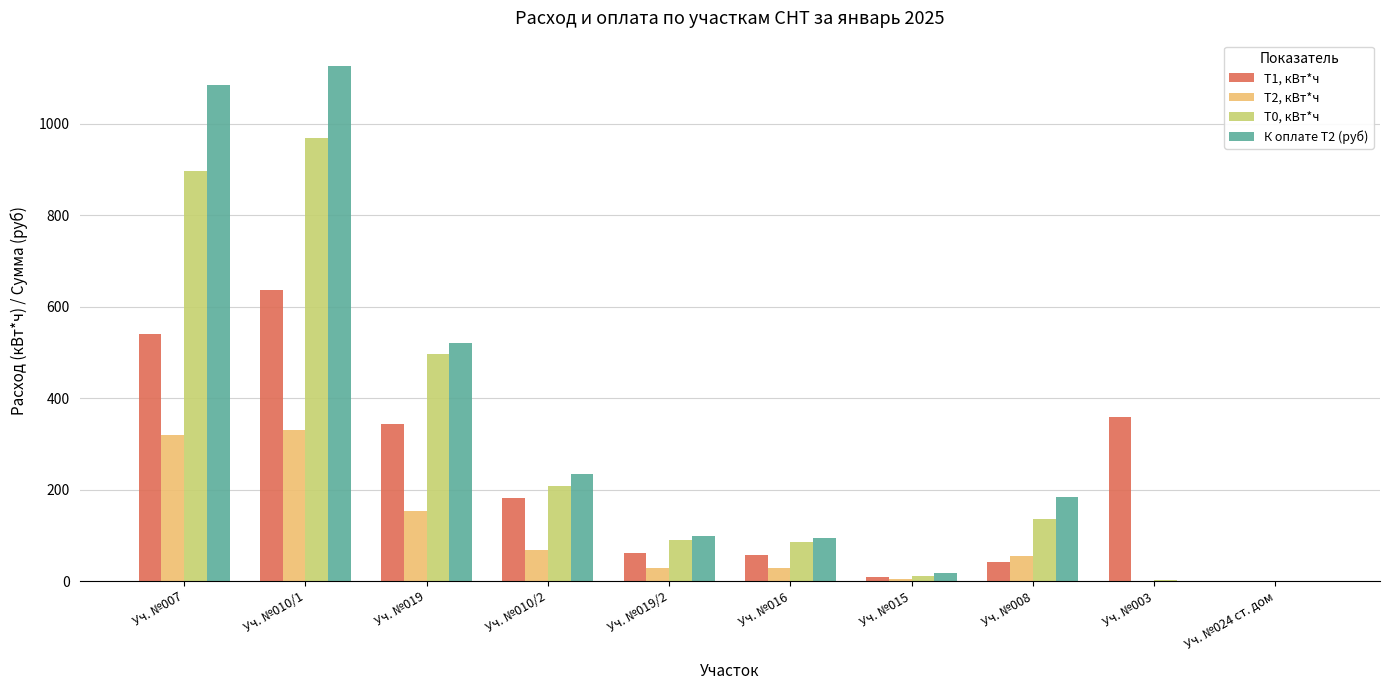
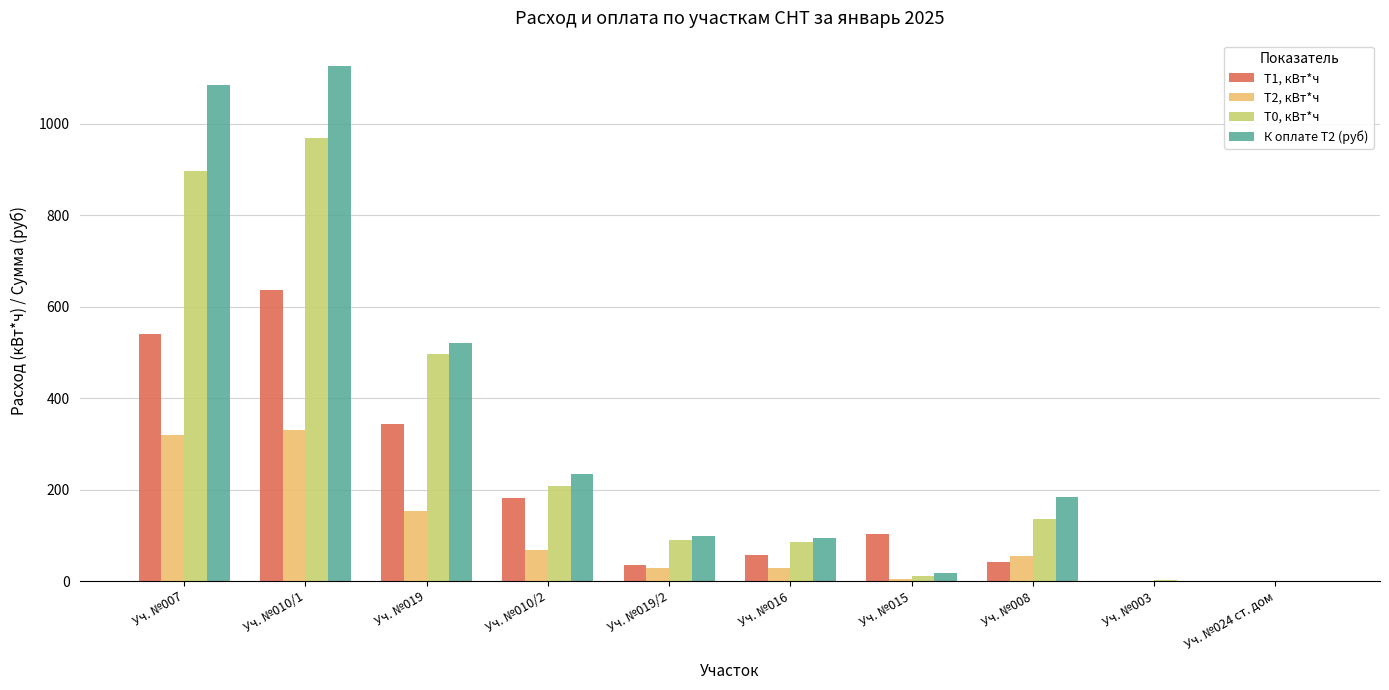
T1, кВт*ч, Уч. №019/2: 60 -> 40
T1, кВт*ч, Уч. №015: 10 -> 100
T1, кВт*ч, Уч. №003: 360 -> 0
